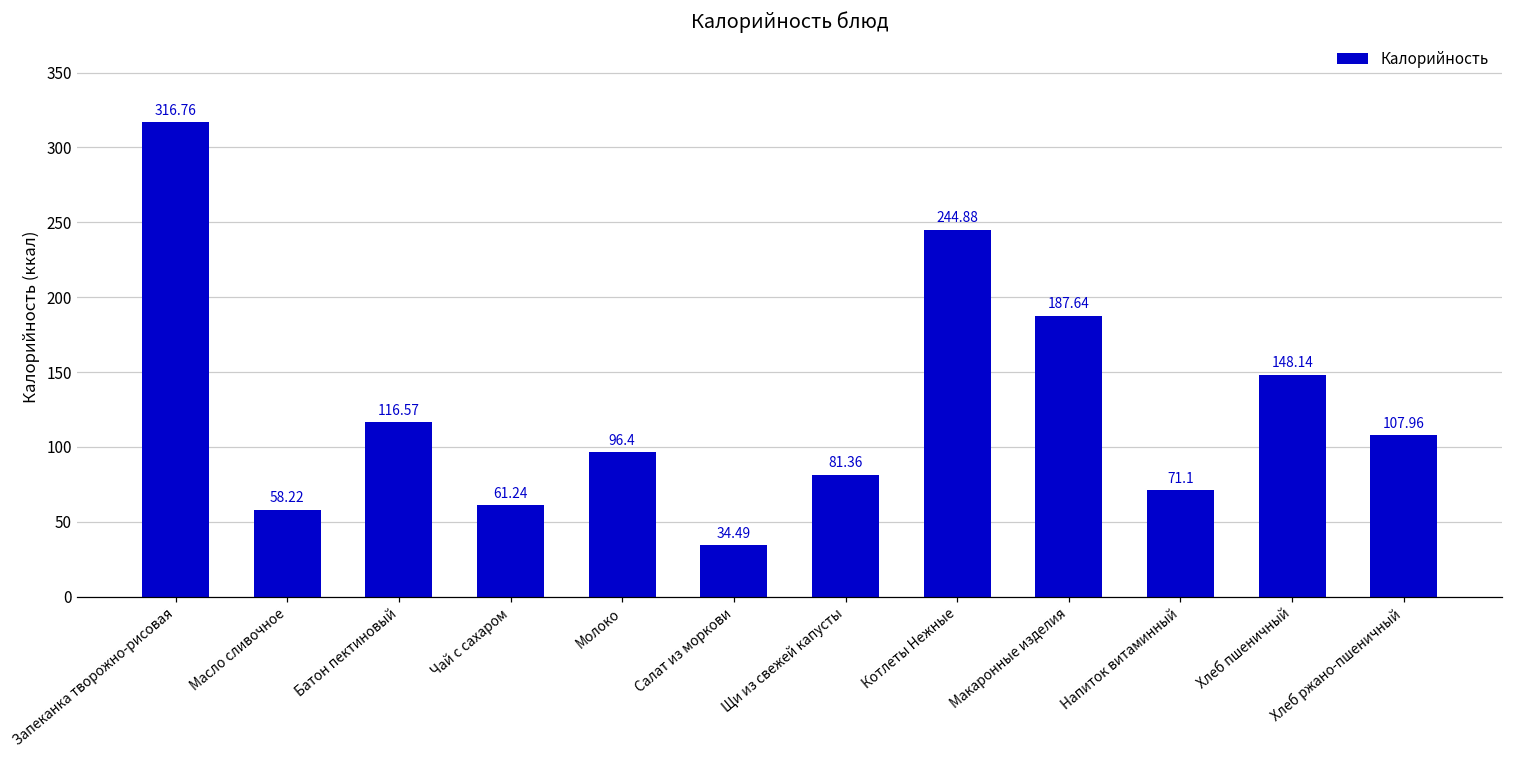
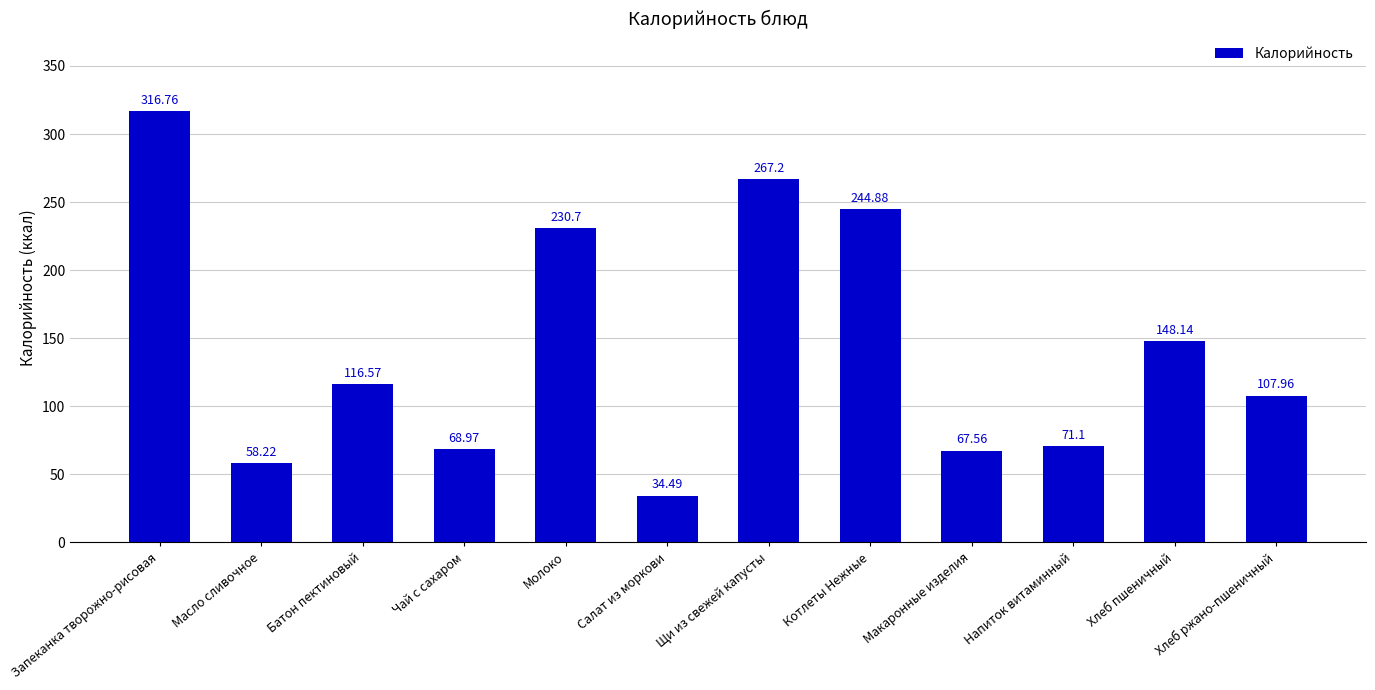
Чай с сахаром: 61.24 -> 68.97
Молоко: 96.4 -> 230.7
Щи из свежей капусты: 81.36 -> 267.2
Макаронные изделия: 187.64 -> 67.56
